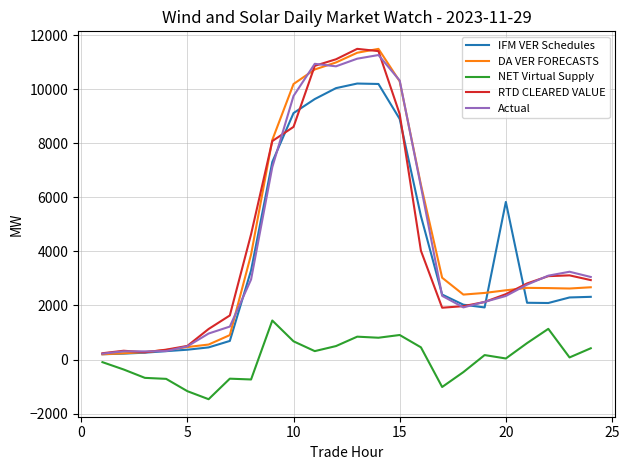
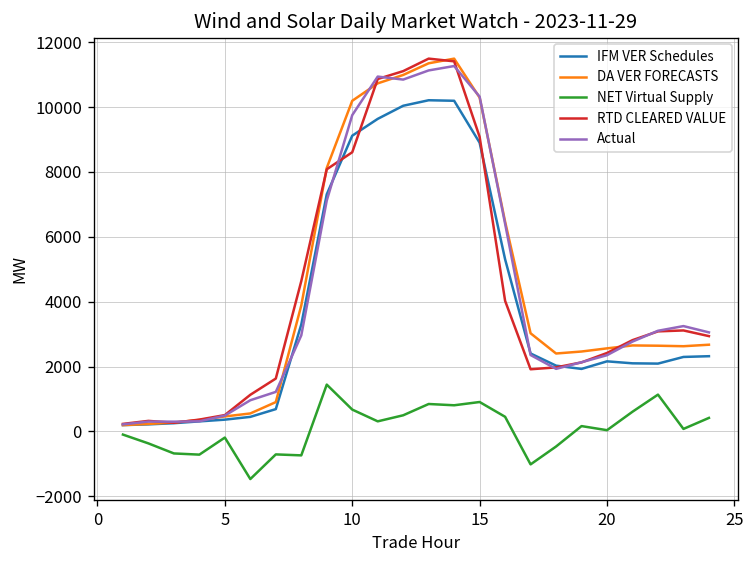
NET Virtual Supply, 5: -1200 -> -200
IFM VER Schedules, 20: 5800 -> 2200
